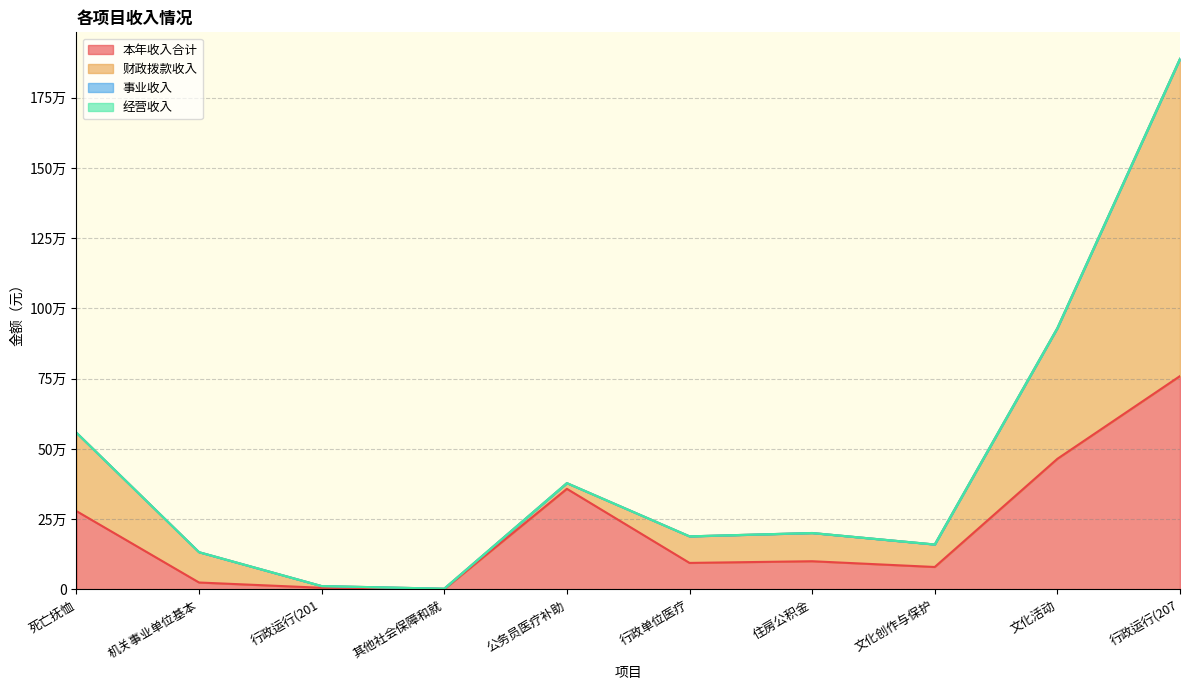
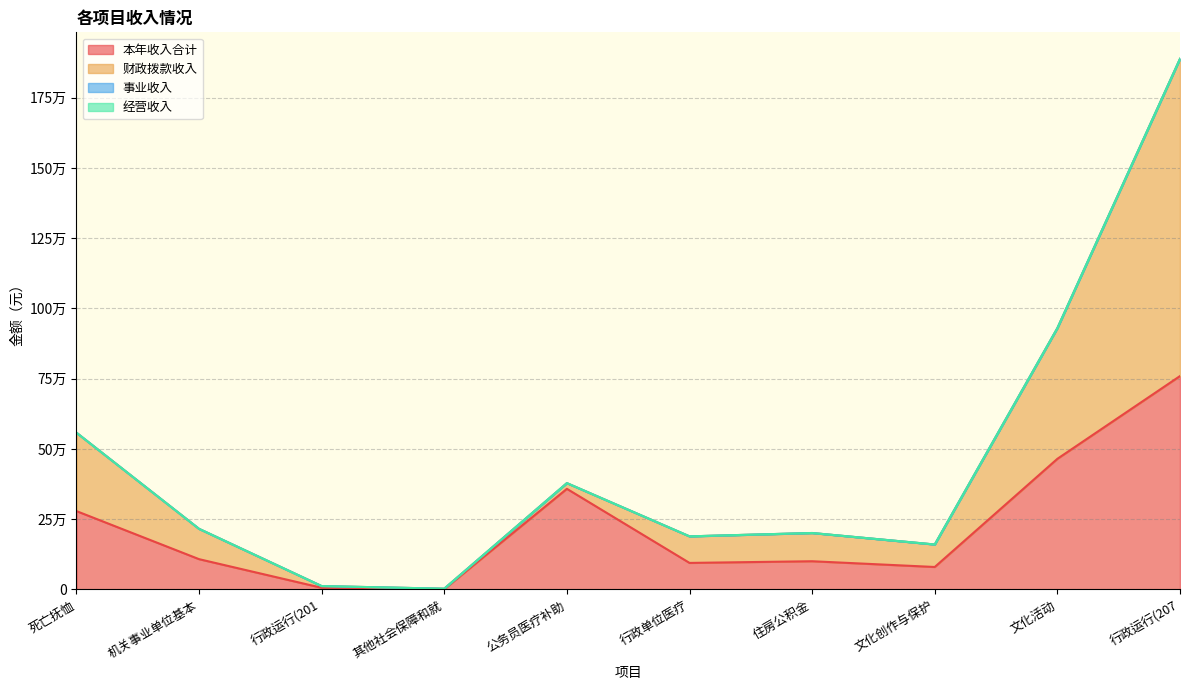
本年收入合计, 机关事业单位基本: 2万 -> 11万
